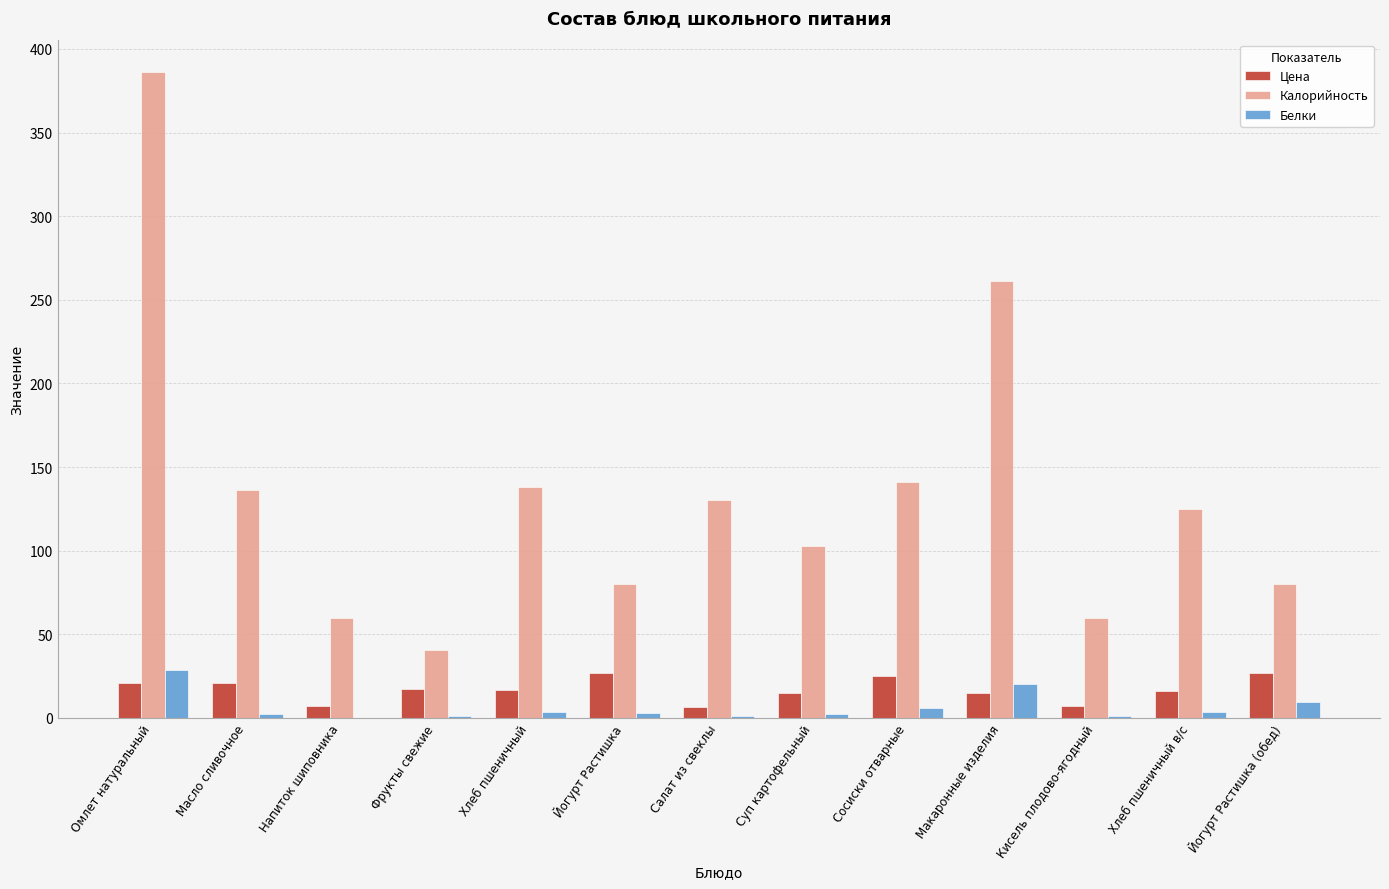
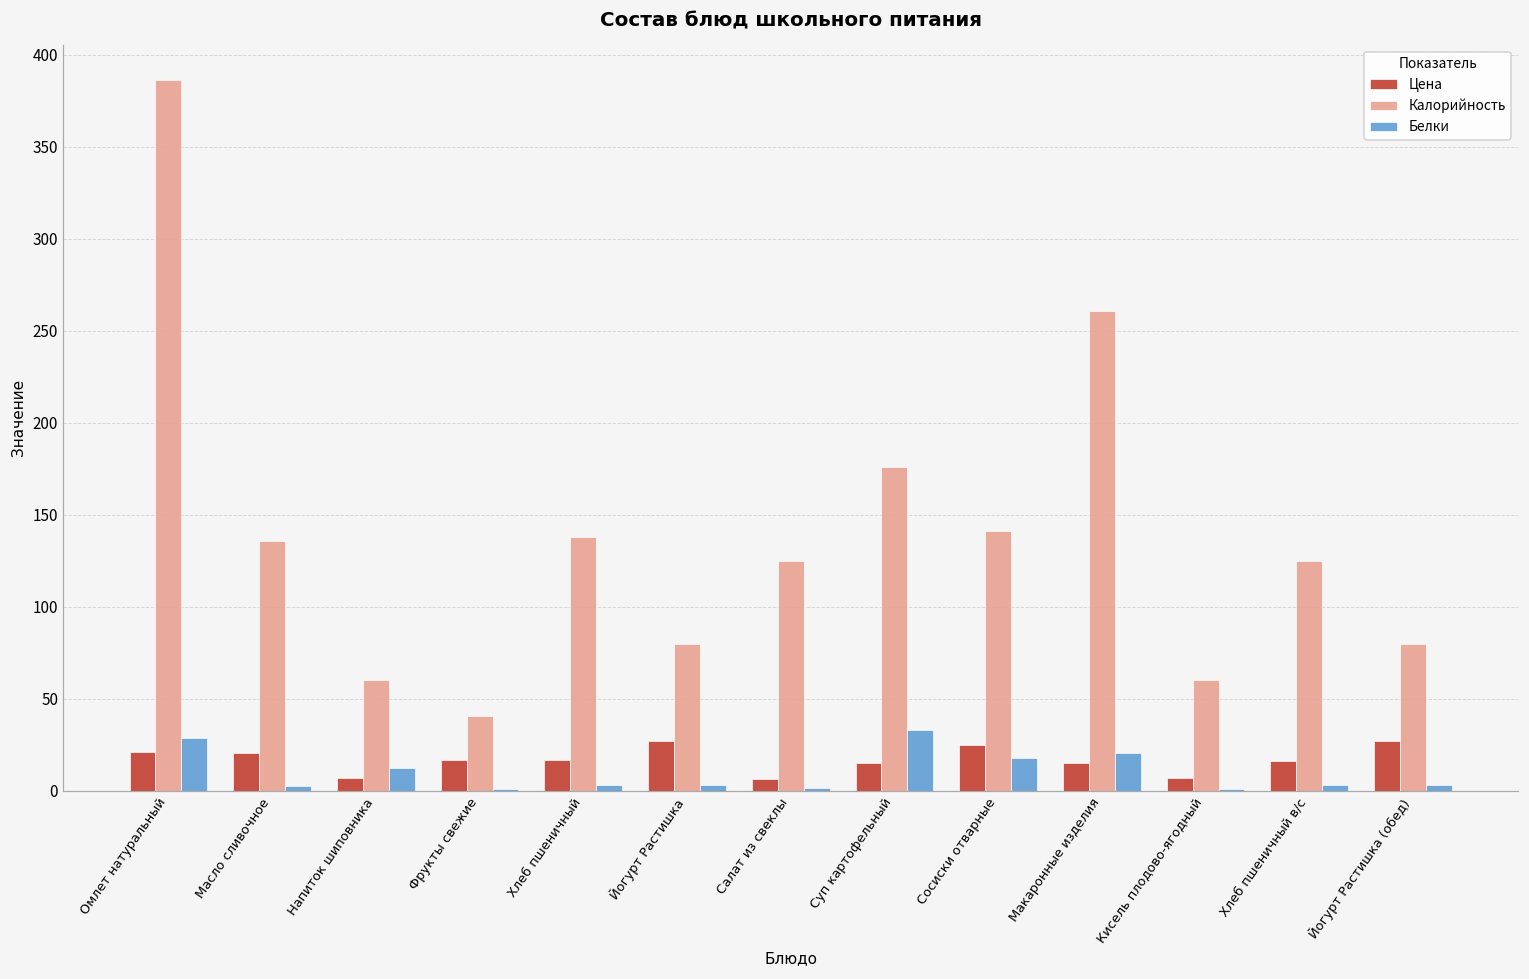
Белки, Напиток шиповника: 0 -> 12
Калорийность, Салат из свеклы: 131 -> 125
Калорийность, Суп картофельный: 103 -> 176
Белки, Суп картофельный: 2 -> 33
Белки, Сосиски отварные: 6 -> 18
Белки, Йогурт Растишка (обед): 10 -> 3
